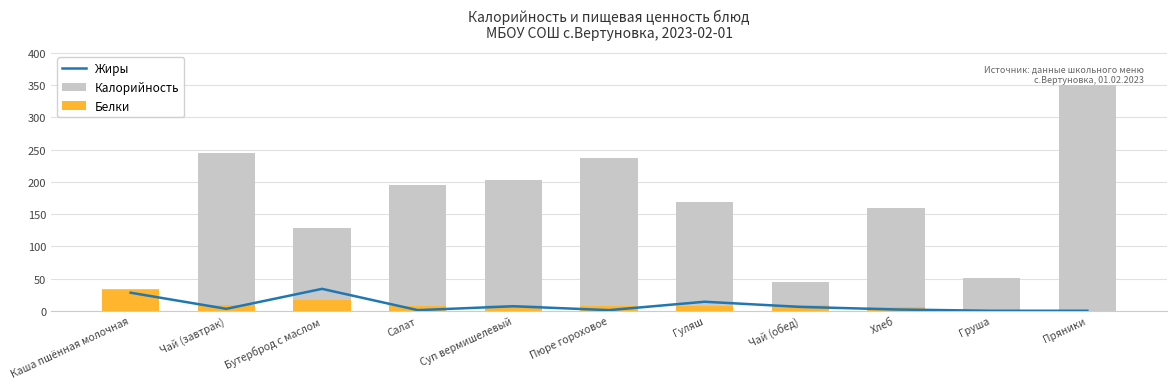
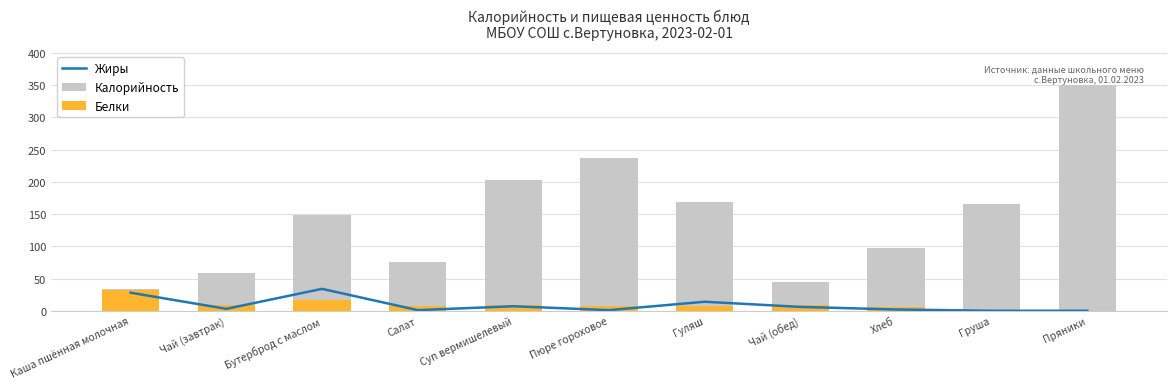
Калорийность, Чай (завтрак): 240 -> 60
Калорийность, Бутерброд с маслом: 130 -> 150
Калорийность, Салат: 200 -> 80
Калорийность, Хлеб: 160 -> 100
Калорийность, Груша: 50 -> 170
